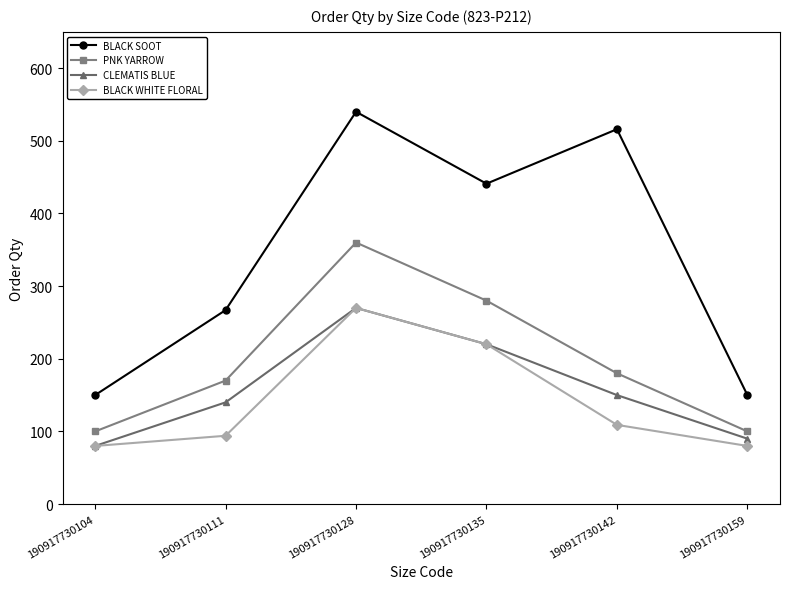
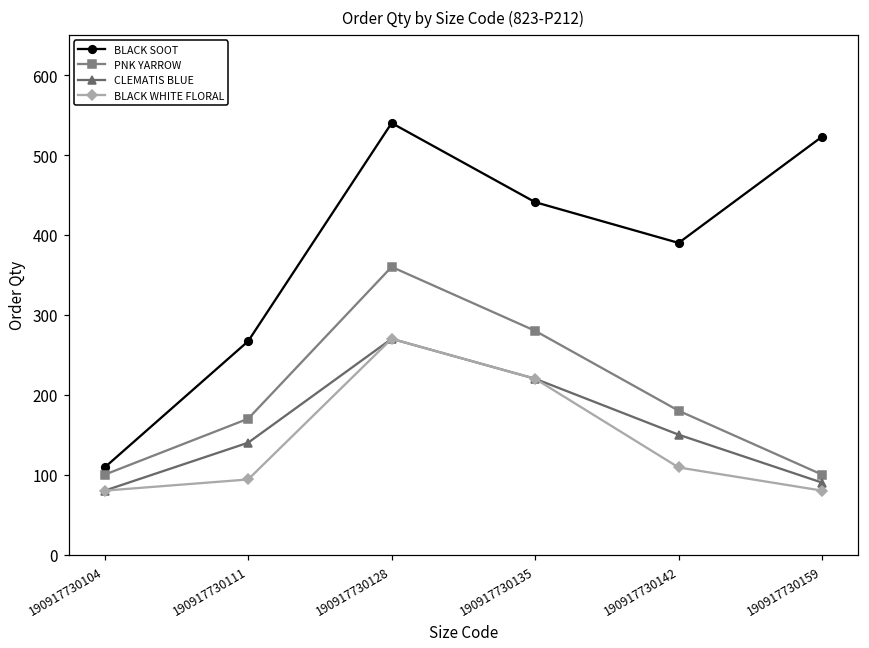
BLACK SOOT, 190917730104: 150 -> 110
BLACK SOOT, 190917730142: 520 -> 390
BLACK SOOT, 190917730159: 150 -> 520
